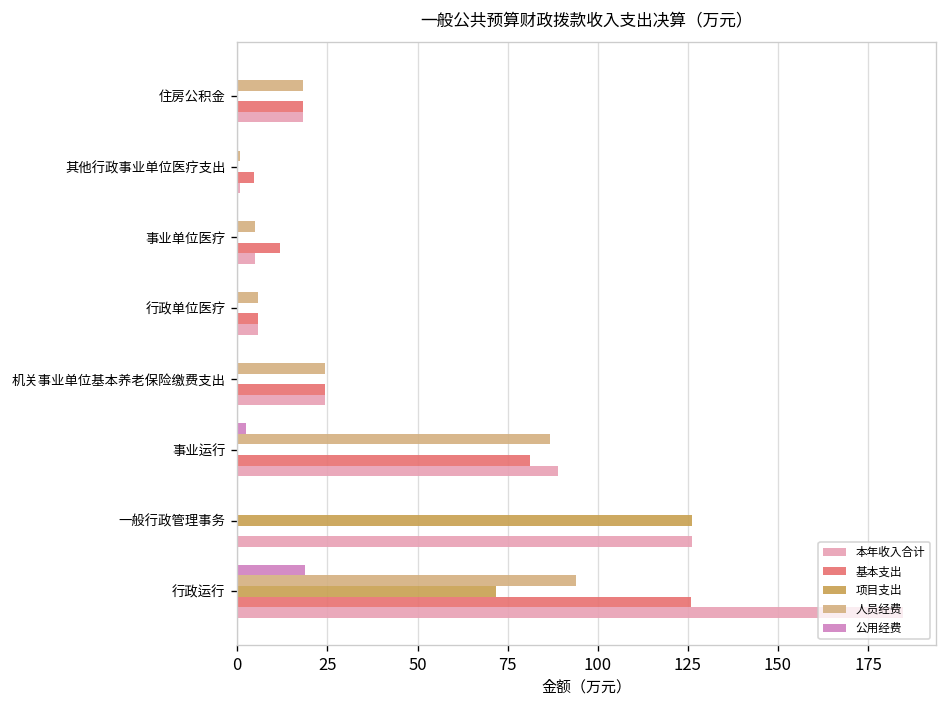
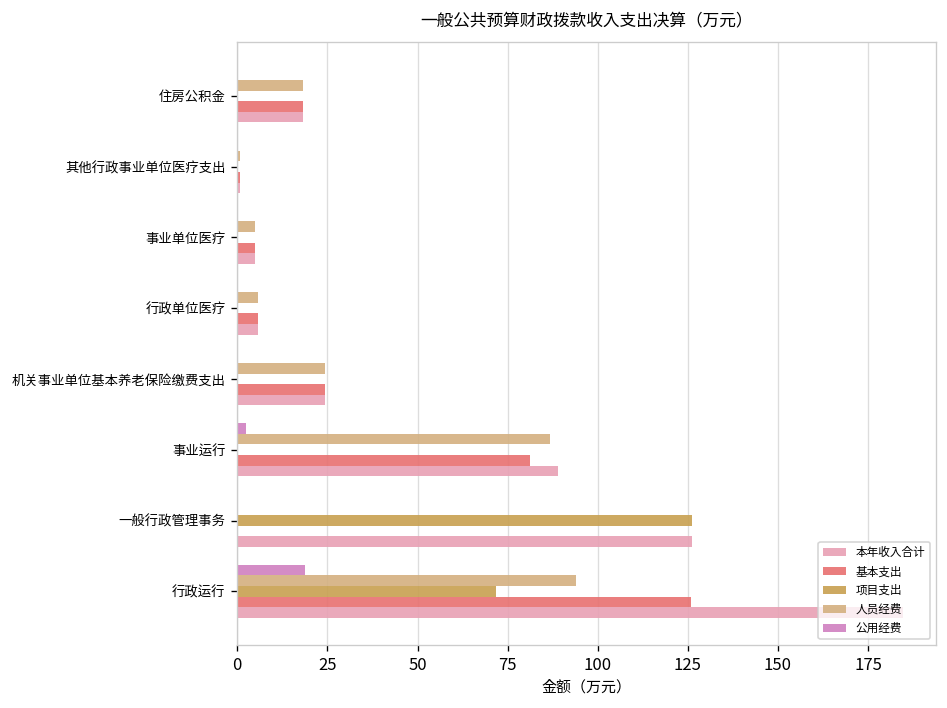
基本支出, 其他行政事业单位医疗支出: 5 -> 1
基本支出, 事业单位医疗: 12 -> 5
